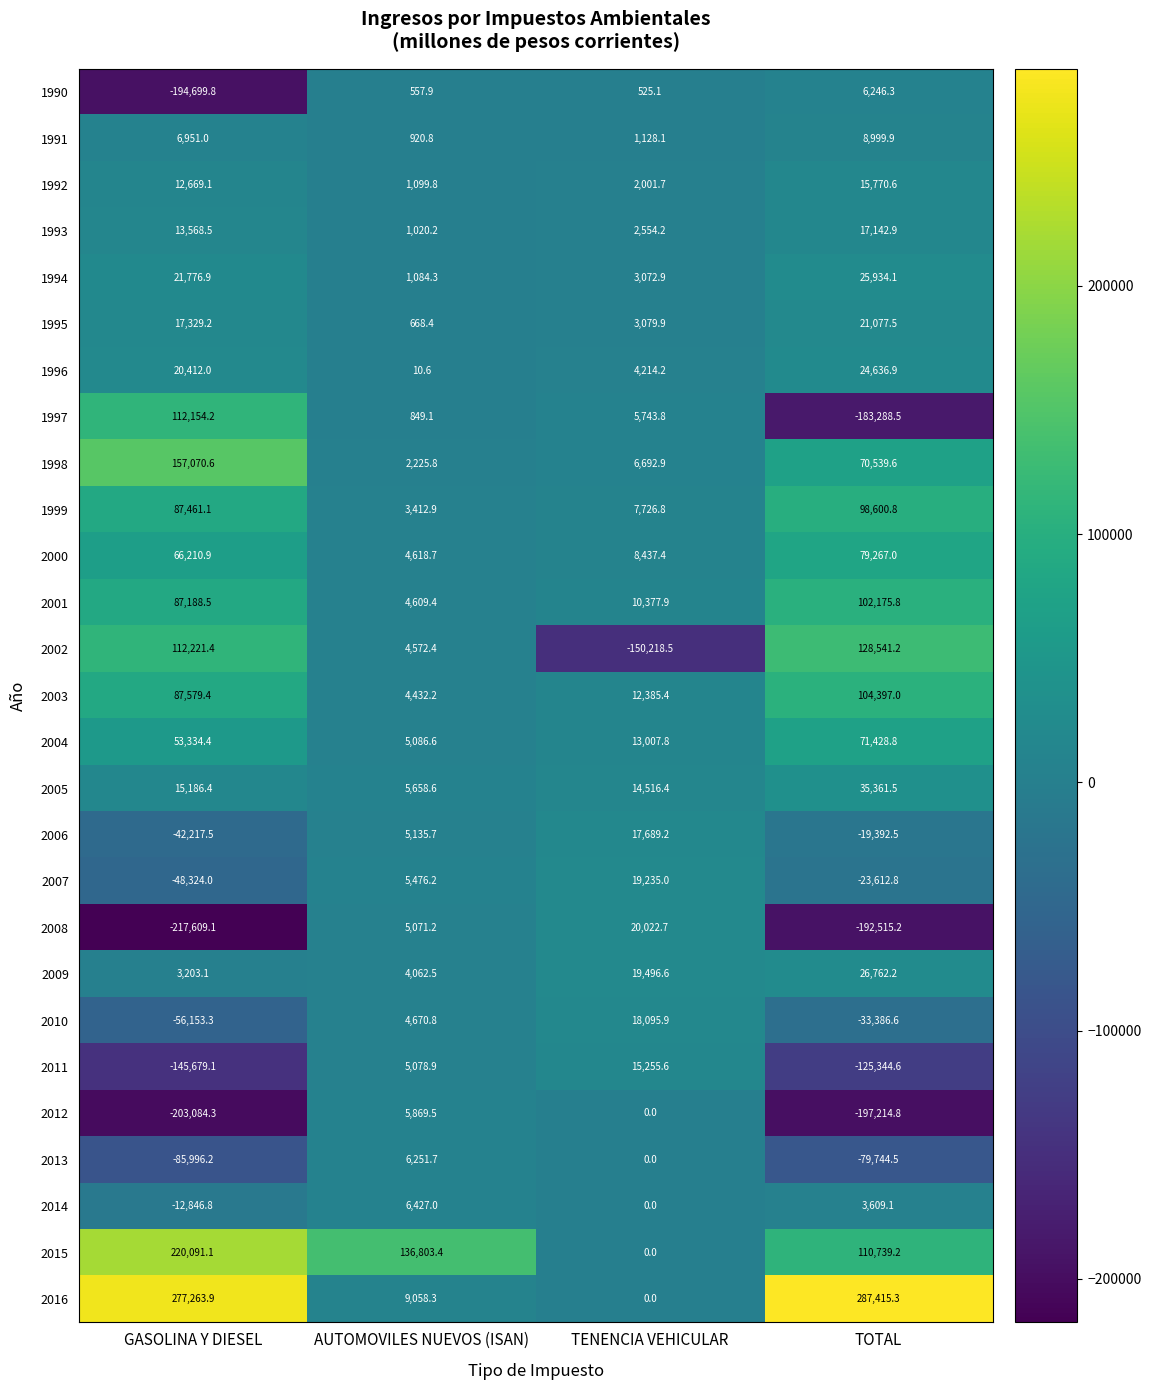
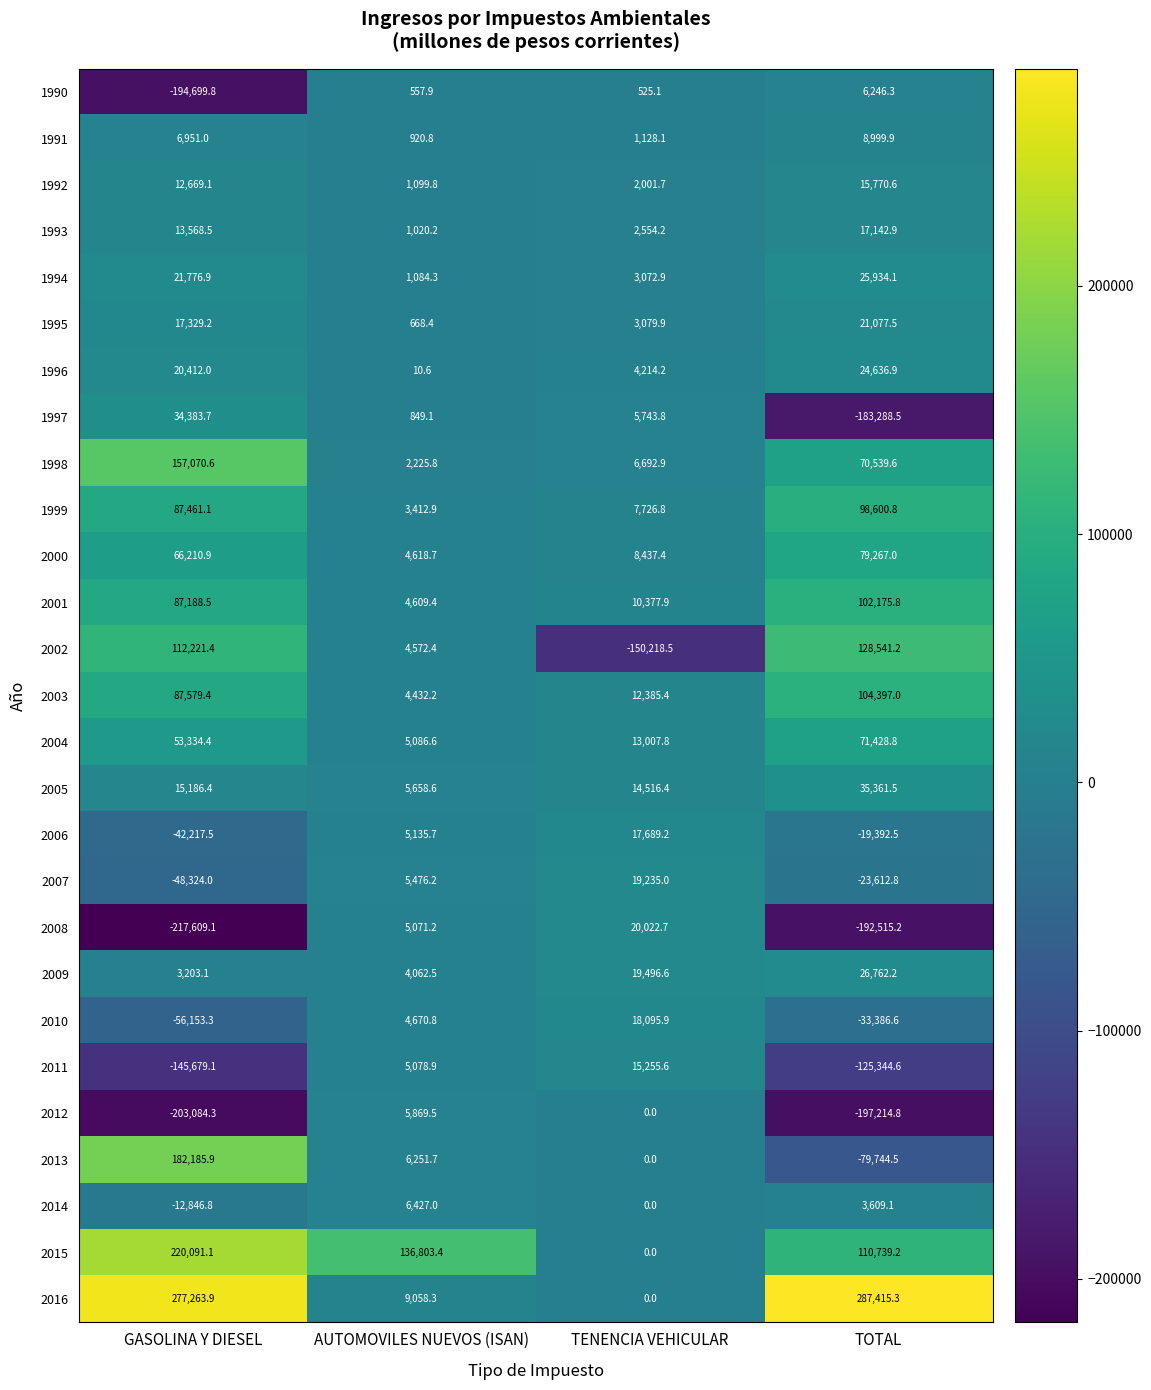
1997, GASOLINA Y DIESEL: 112,154.2 -> 34,383.7
2013, GASOLINA Y DIESEL: -85,996.2 -> 182,185.9
